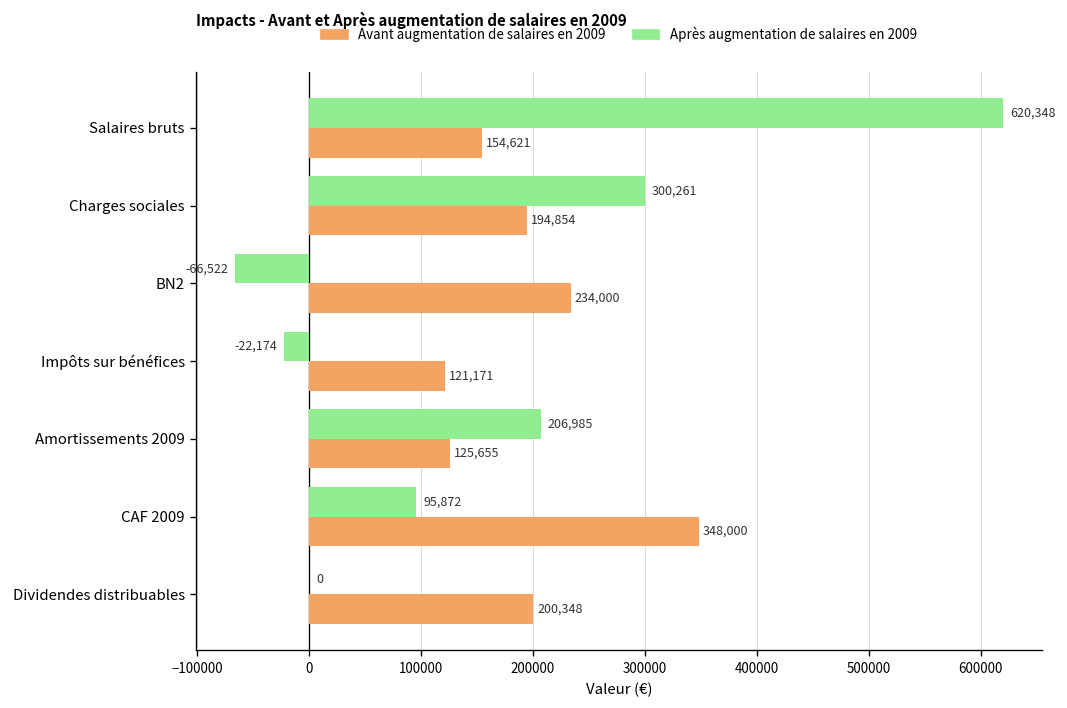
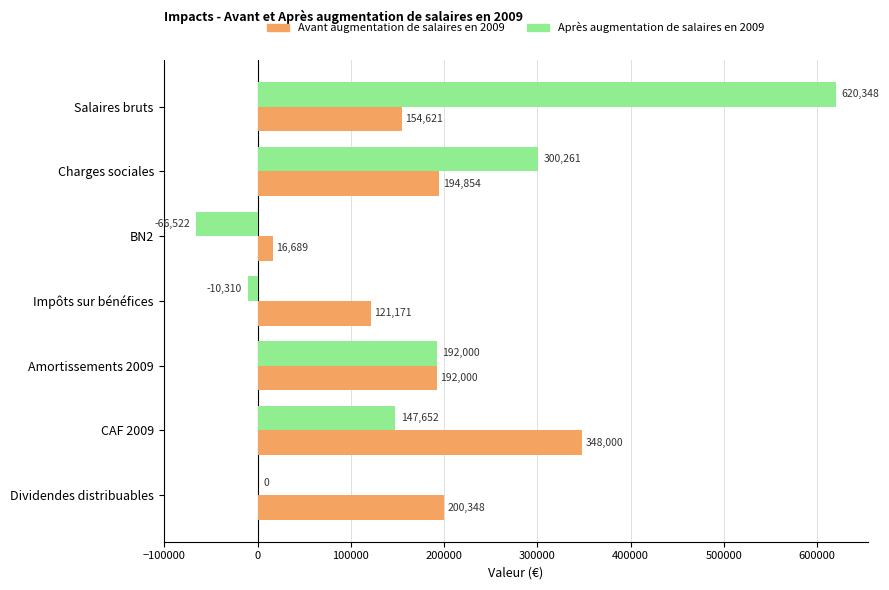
Avant augmentation de salaires en 2009, BN2: 234,000 -> 16,689
Après augmentation de salaires en 2009, Impôts sur bénéfices: -22,174 -> -10,310
Après augmentation de salaires en 2009, Amortissements 2009: 206,985 -> 192,000
Avant augmentation de salaires en 2009, Amortissements 2009: 125,655 -> 192,000
Après augmentation de salaires en 2009, CAF 2009: 95,872 -> 147,652
